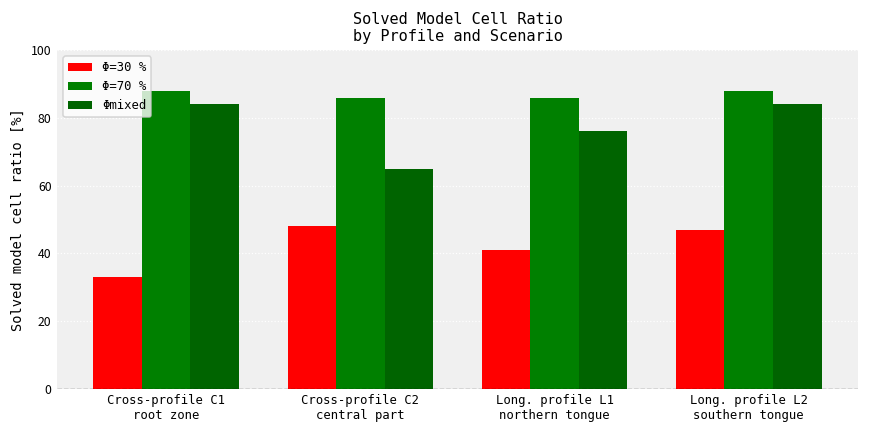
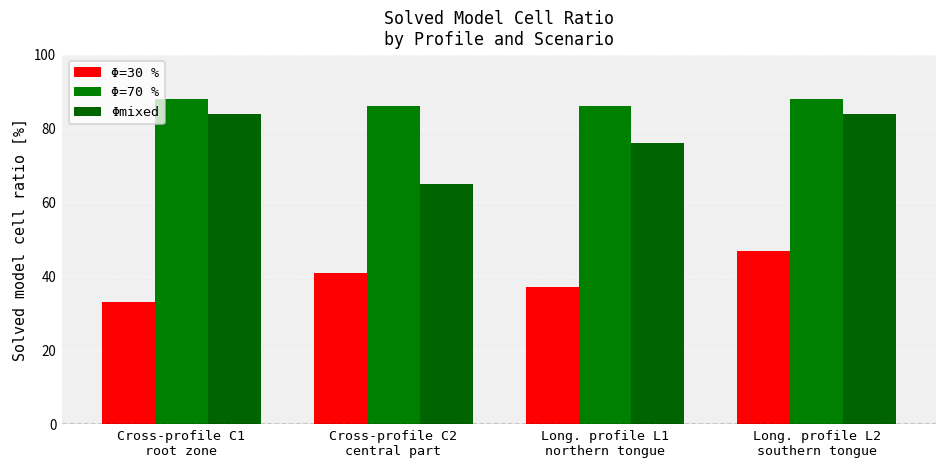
Φ=30 %, Cross-profile C2 central part: 48 -> 41
Φ=30 %, Long. profile L1 northern tongue: 41 -> 37
